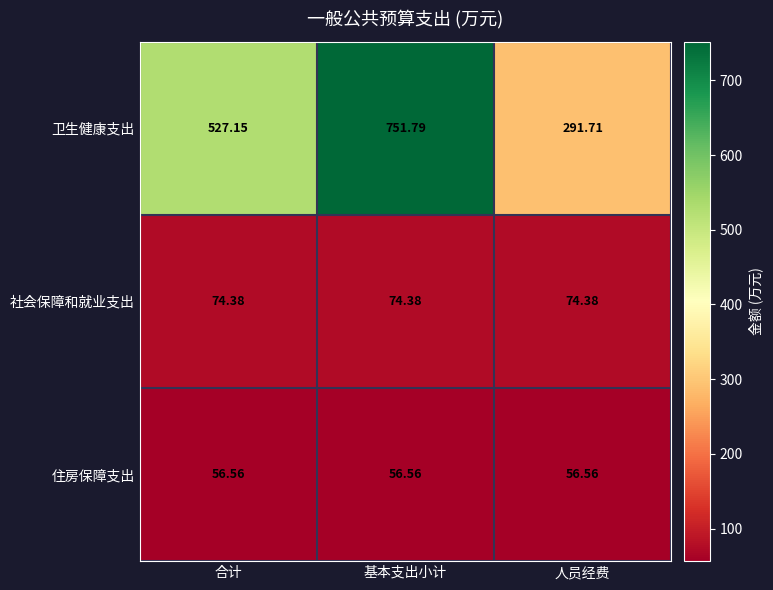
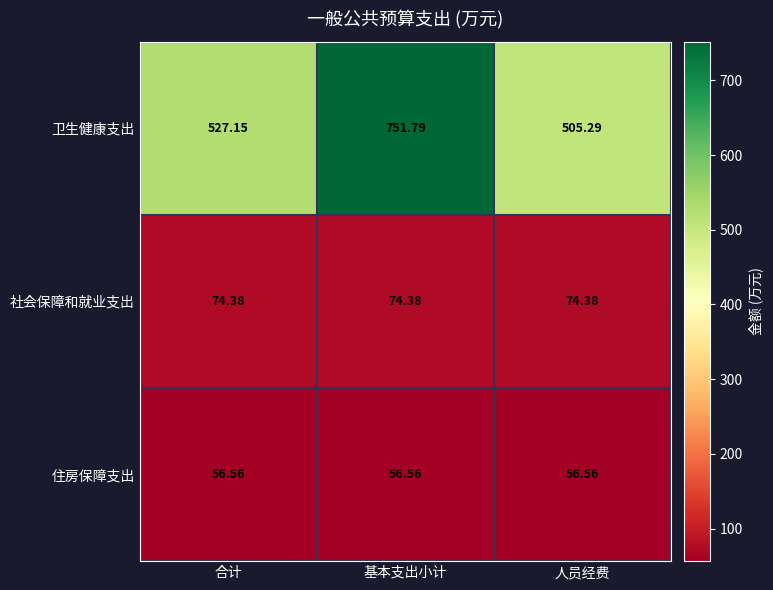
卫生健康支出, 人员经费: 291.71 -> 505.29
